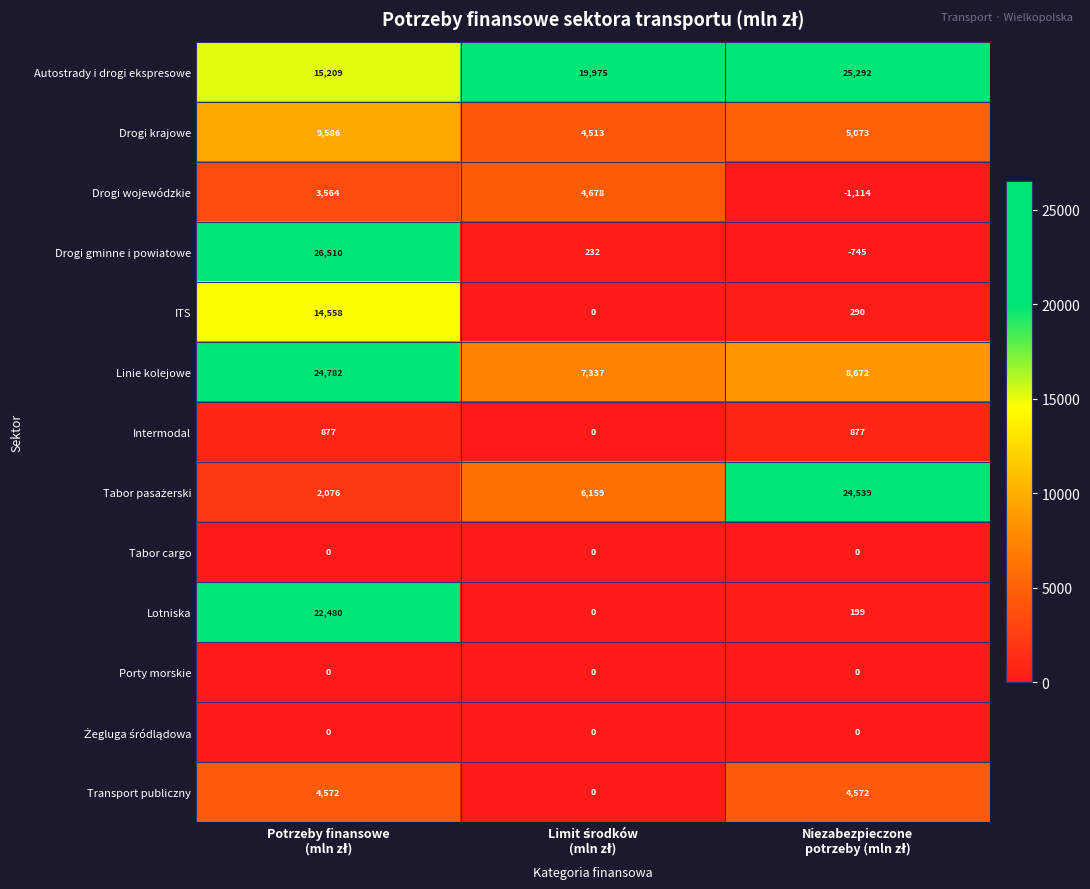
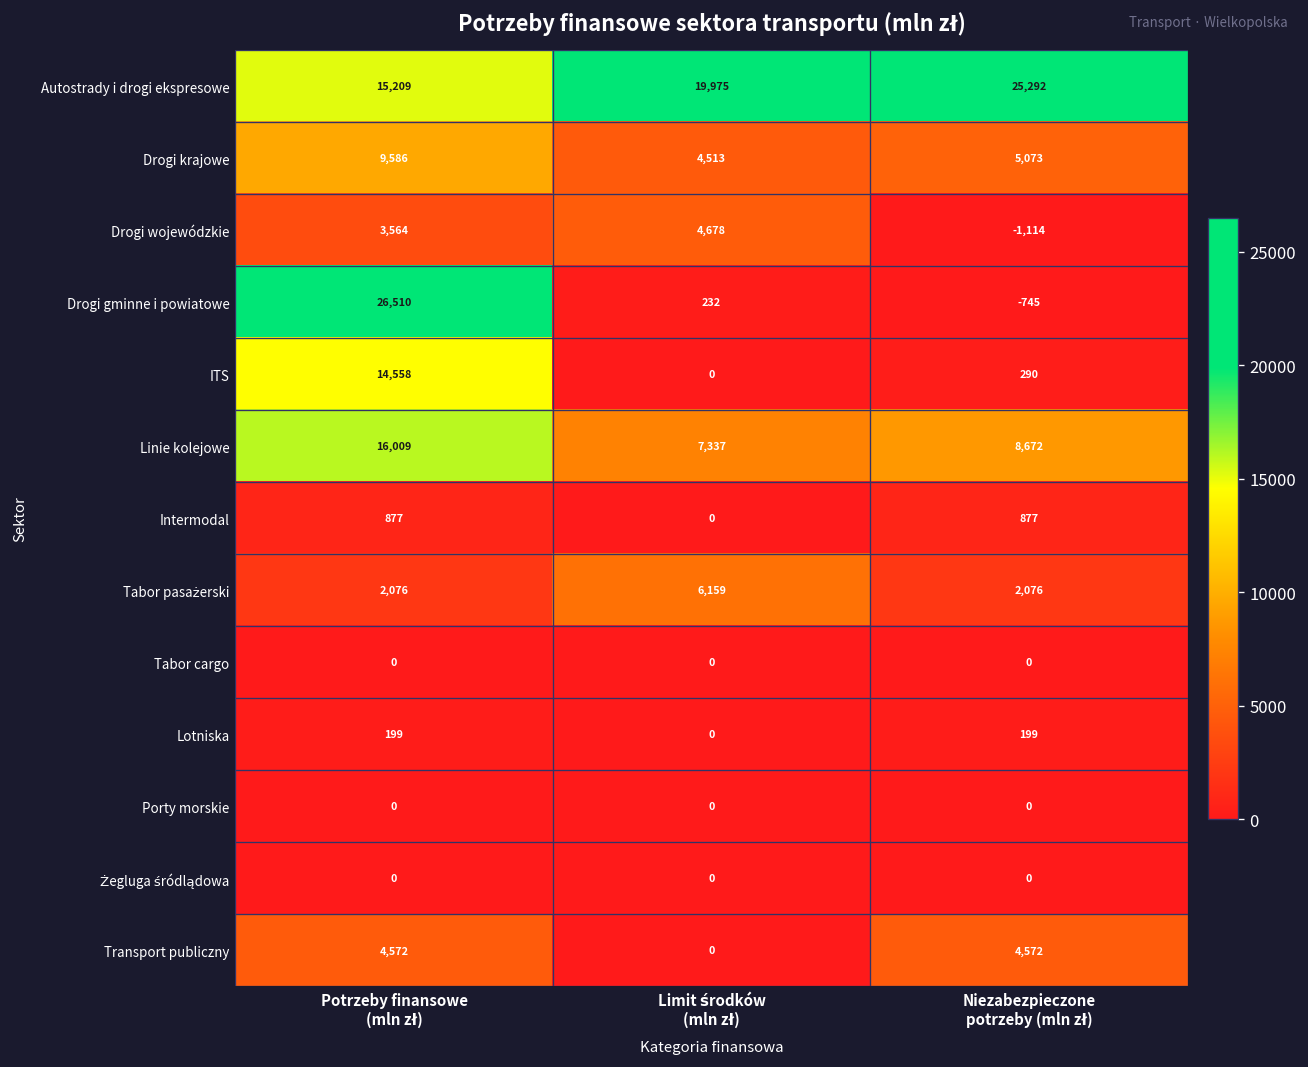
Linie kolejowe, Potrzeby finansowe (mln zł): 24,782 -> 16,009
Tabor pasażerski, Niezabezpieczone potrzeby (mln zł): 24,539 -> 2,076
Lotniska, Potrzeby finansowe (mln zł): 22,480 -> 199
